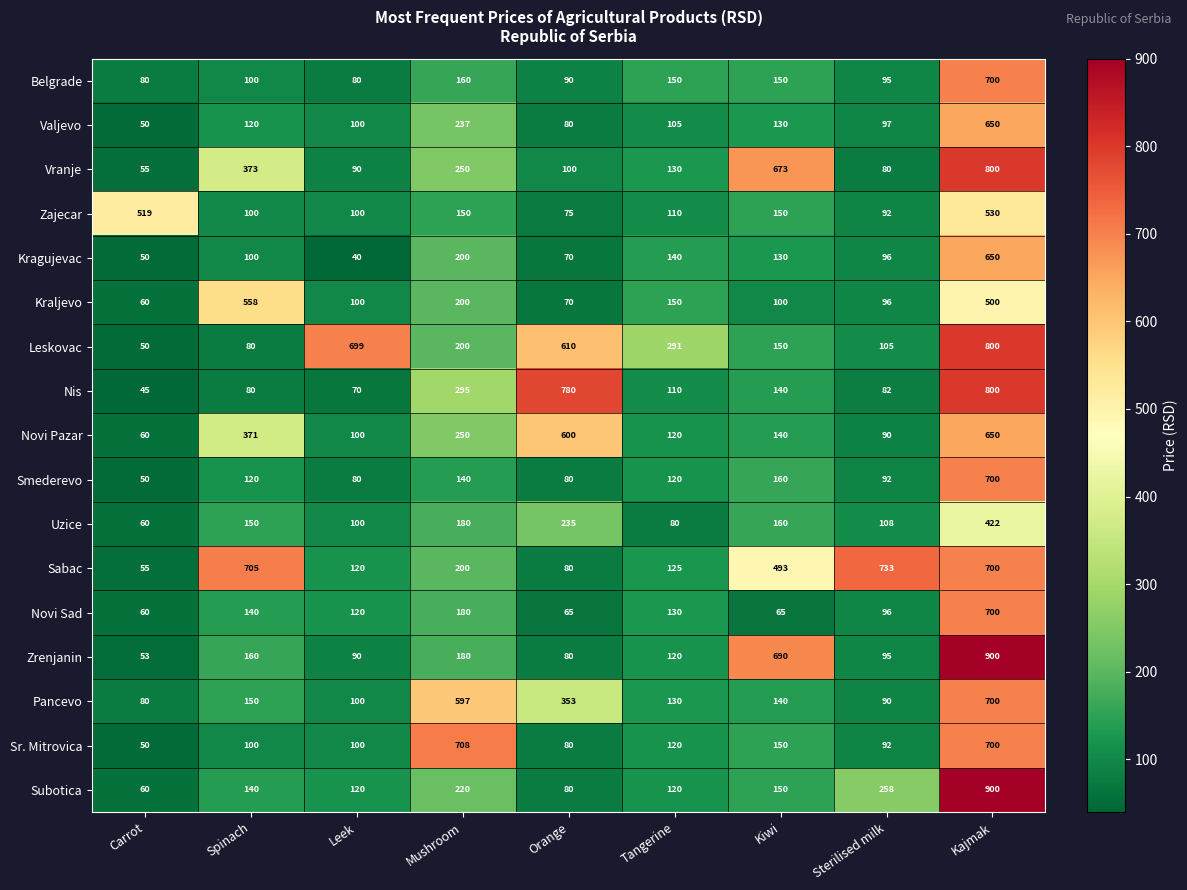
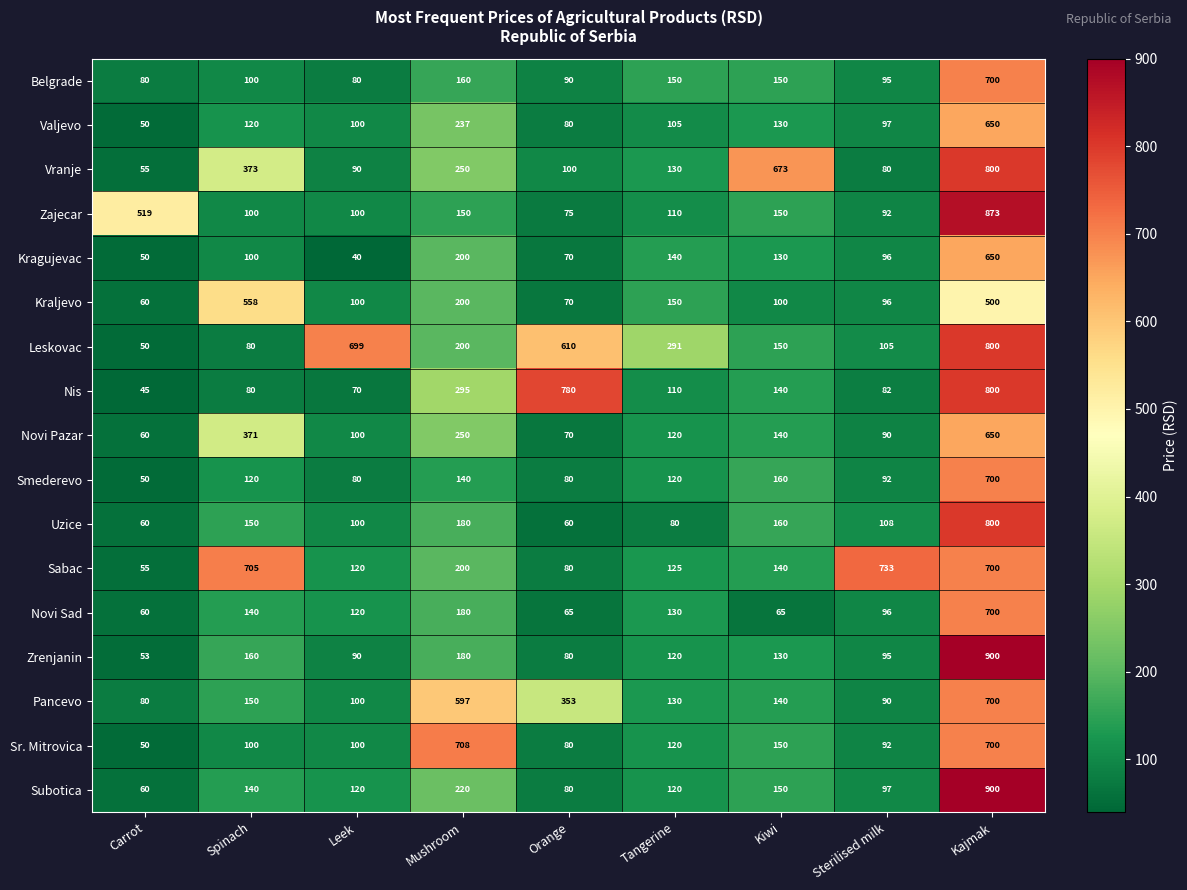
Zajecar, Kajmak: 530 -> 873
Novi Pazar, Orange: 600 -> 70
Uzice, Orange: 235 -> 60
Uzice, Kajmak: 422 -> 800
Sabac, Kiwi: 493 -> 140
Zrenjanin, Kiwi: 690 -> 130
Subotica, Sterilised milk: 258 -> 97
